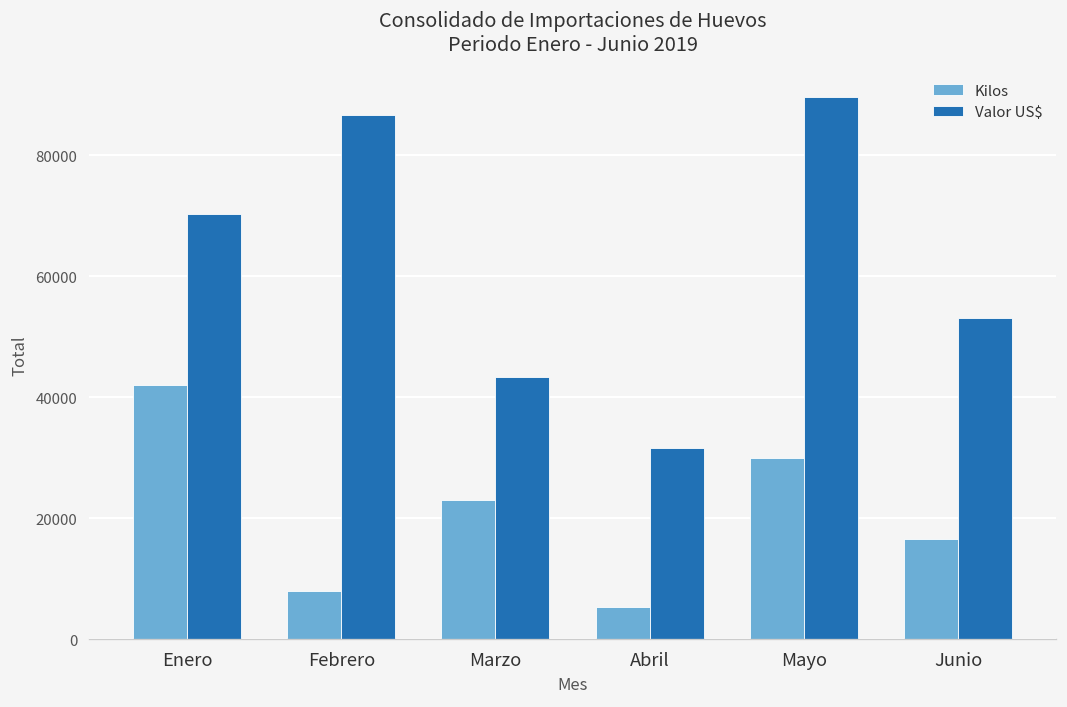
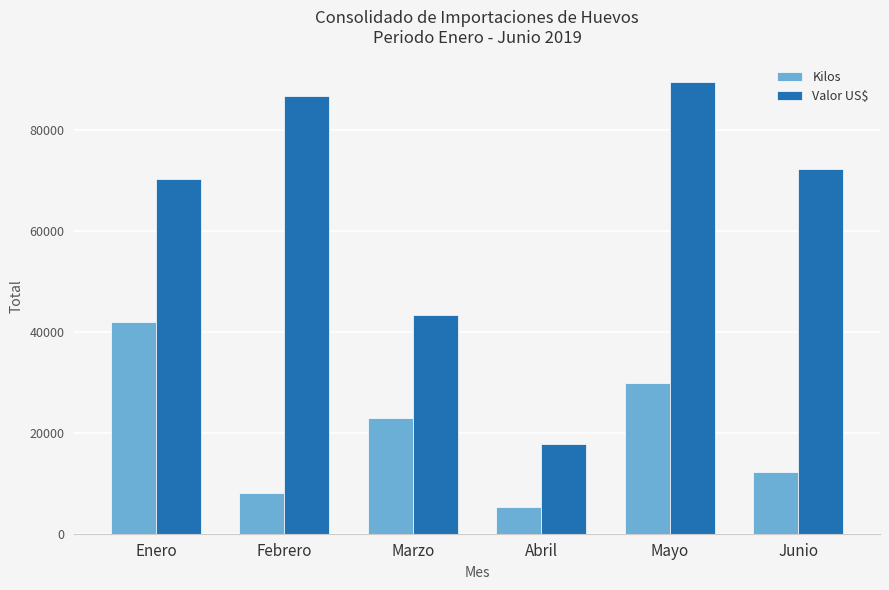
Valor US$, Abril: 32000 -> 18000
Kilos, Junio: 17000 -> 12000
Valor US$, Junio: 53000 -> 72000
